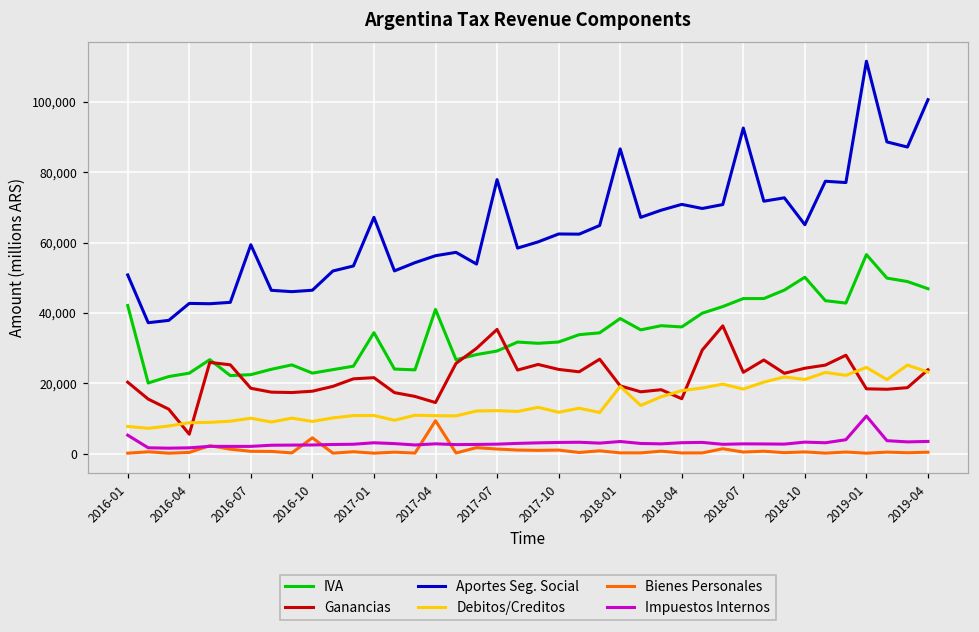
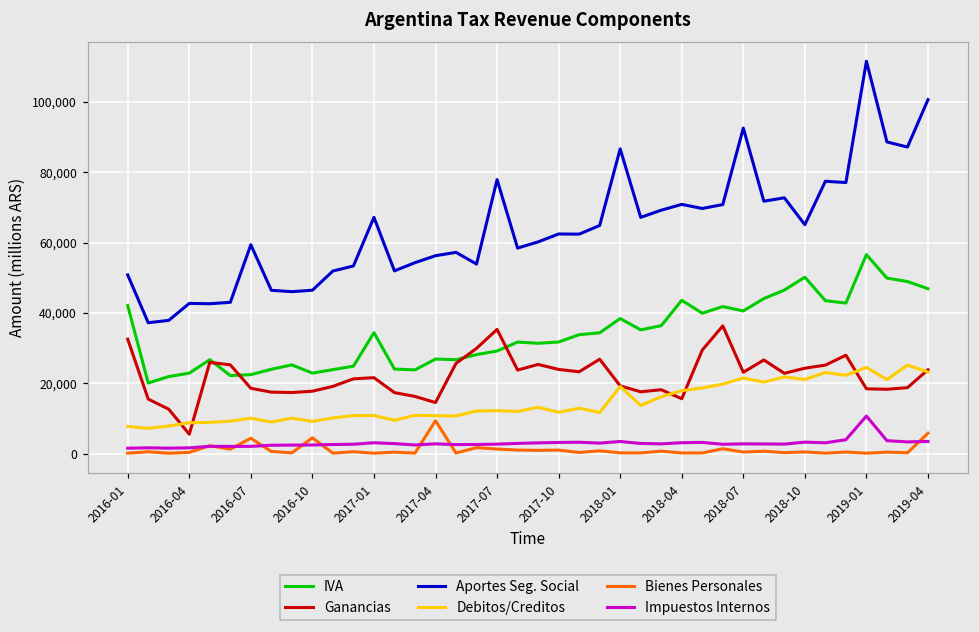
Ganancias, 2016-01: 20,000 -> 33,000
Impuestos Internos, 2016-01: 5,000 -> 2,000
Bienes Personales, 2016-07: 1,000 -> 4,000
IVA, 2017-04: 41,000 -> 27,000
IVA, 2018-04: 36,000 -> 44,000
IVA, 2018-07: 44,000 -> 41,000
Debitos/Creditos, 2018-07: 18,000 -> 22,000
Bienes Personales, 2019-04: 0 -> 6,000
